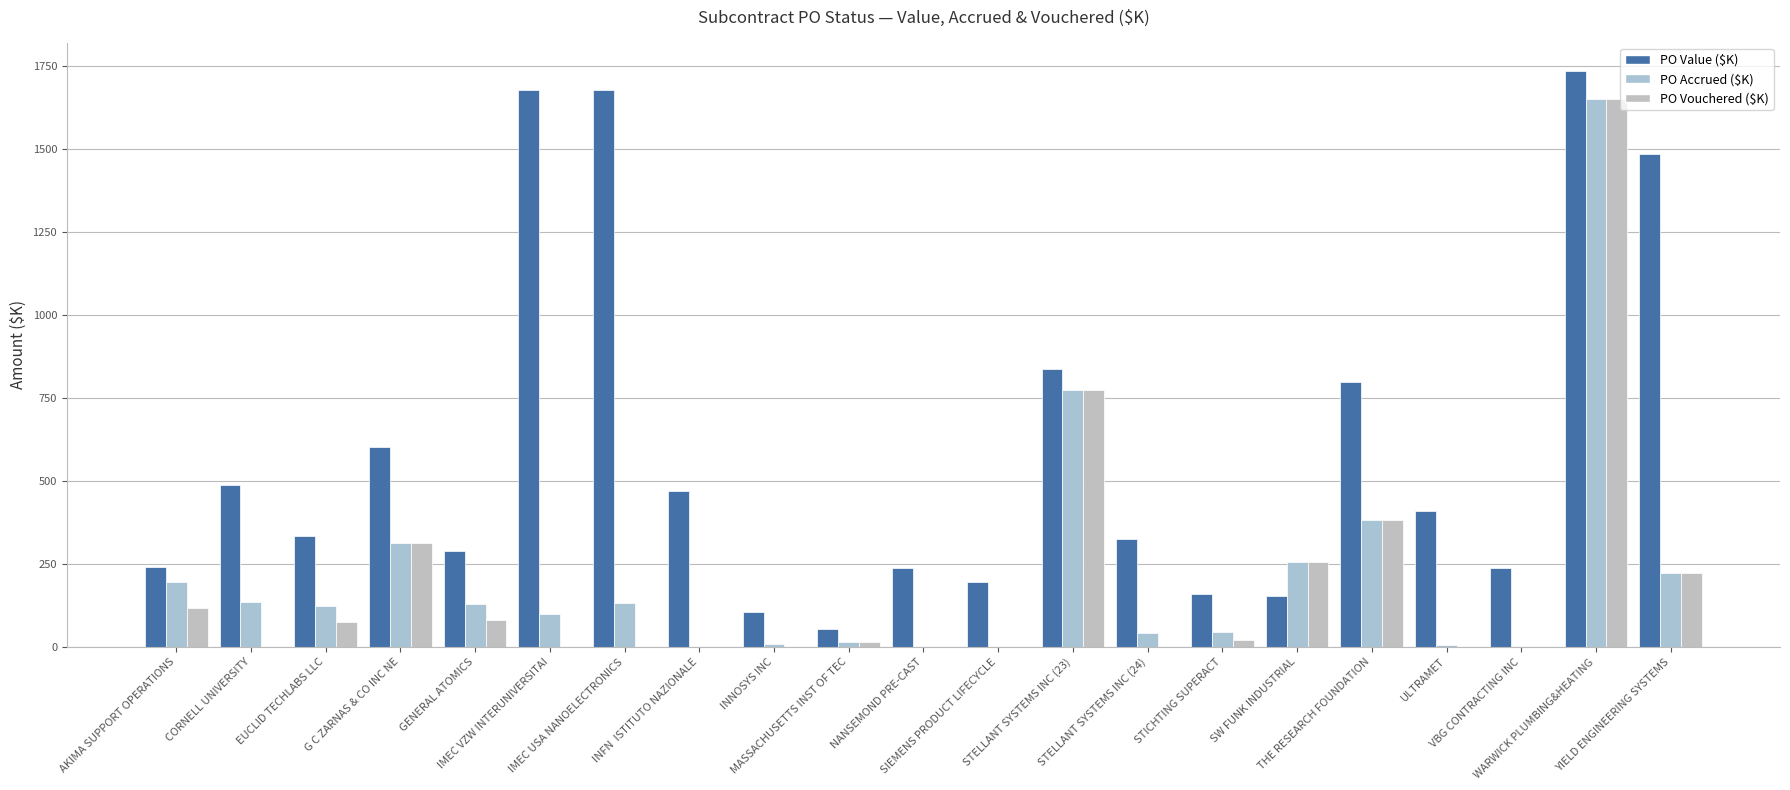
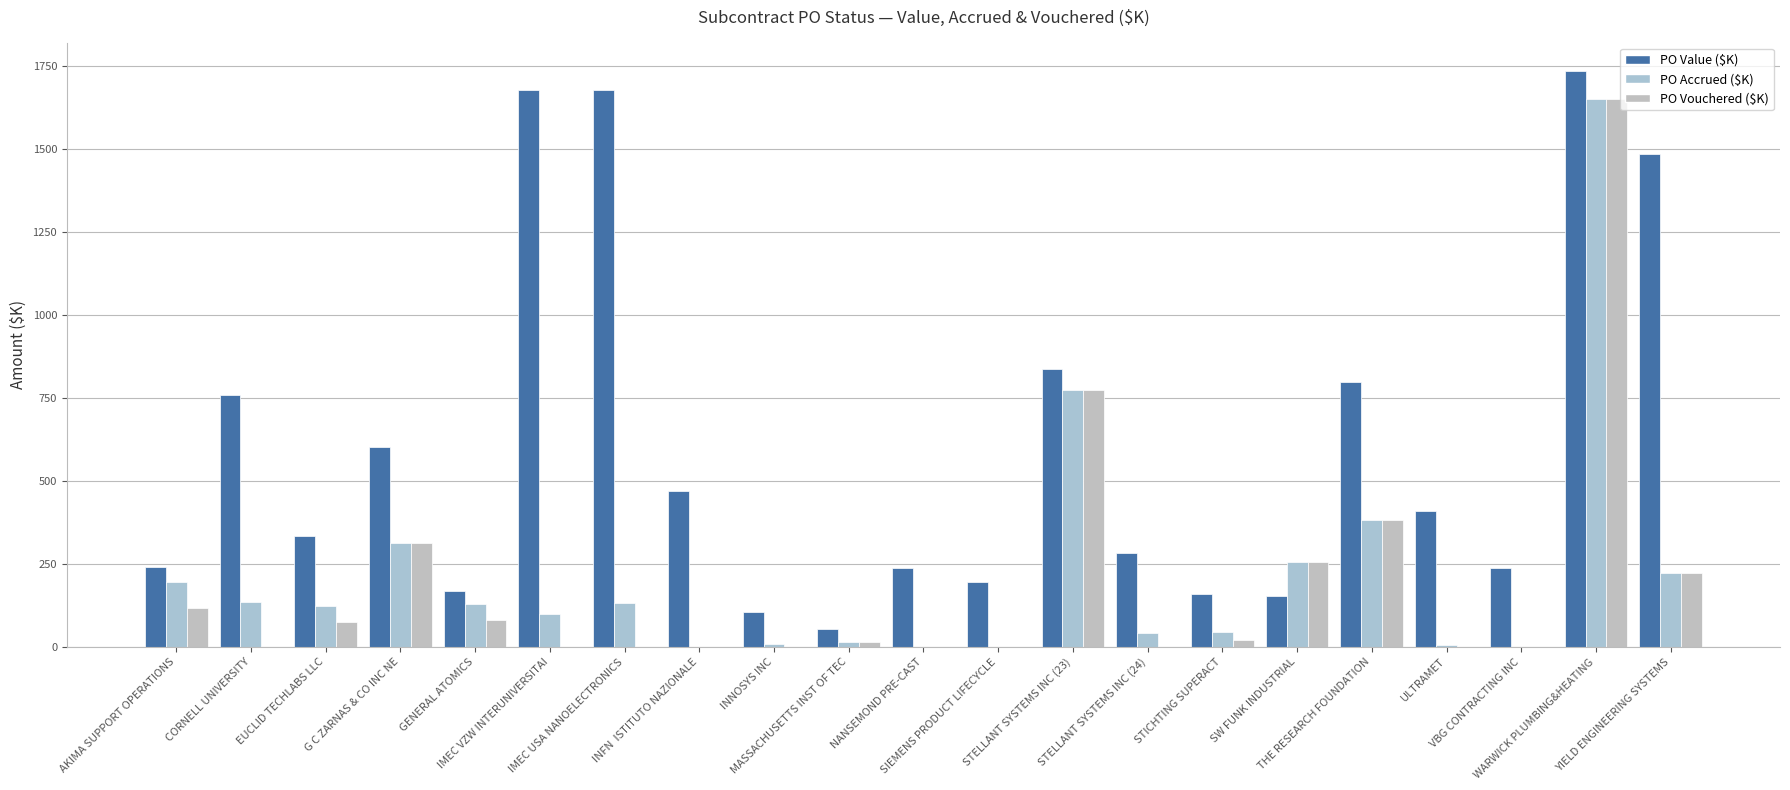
PO Value ($K), CORNELL UNIVERSITY: 490 -> 760
PO Value ($K), GENERAL ATOMICS: 290 -> 170
PO Value ($K), STELLANT SYSTEMS INC (24): 330 -> 280
